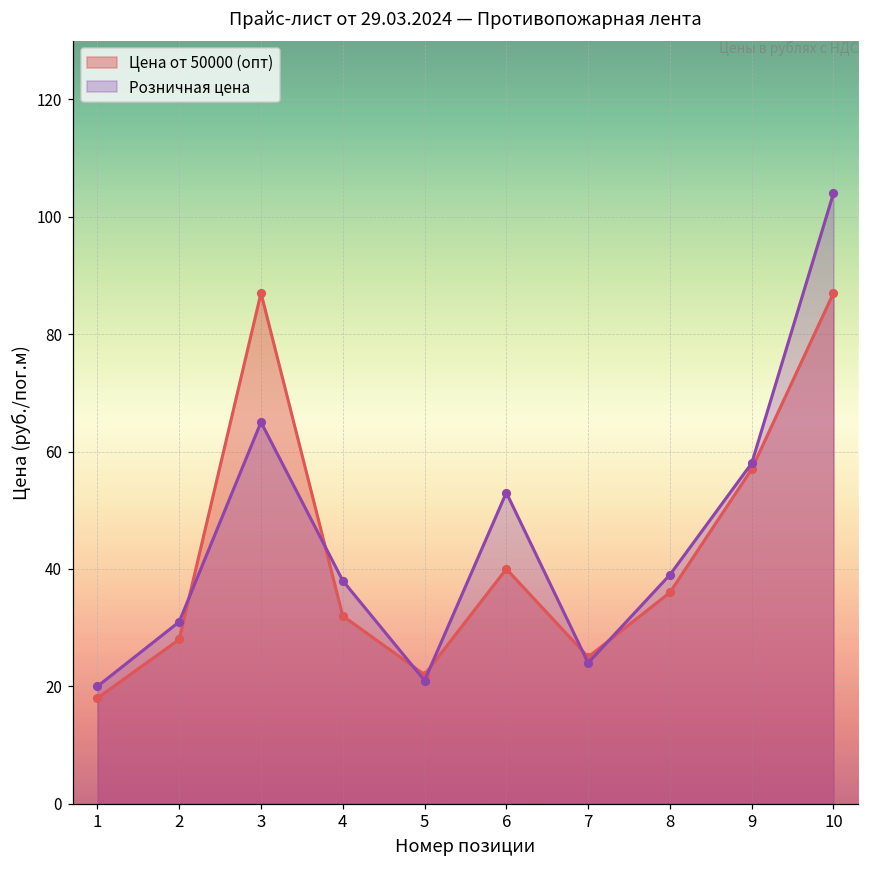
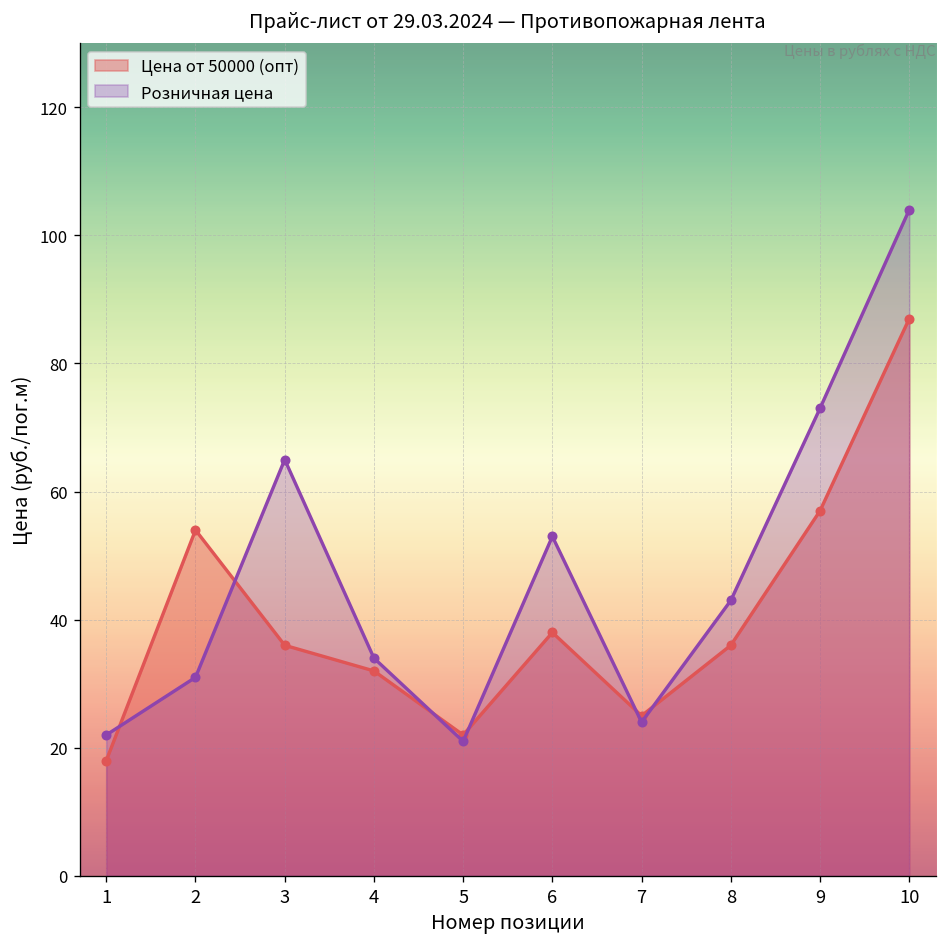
Розничная цена, 1: 20 -> 22
Цена от 50000 (опт), 2: 28 -> 54
Цена от 50000 (опт), 3: 87 -> 36
Розничная цена, 4: 38 -> 34
Цена от 50000 (опт), 6: 40 -> 38
Розничная цена, 8: 39 -> 43
Розничная цена, 9: 58 -> 73
